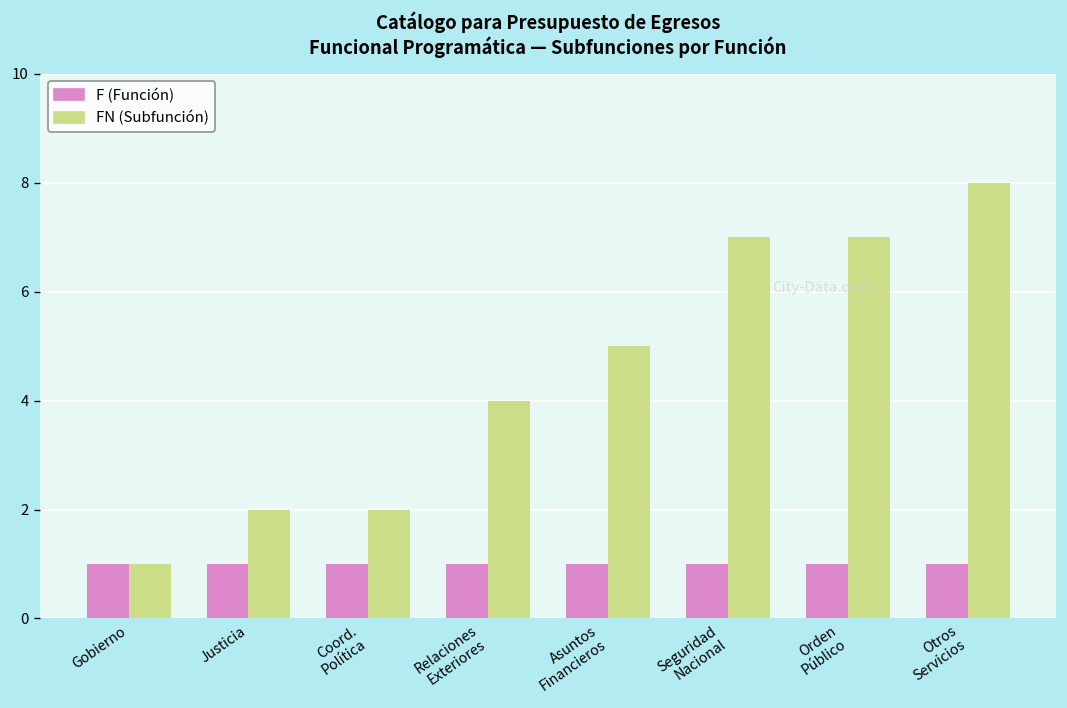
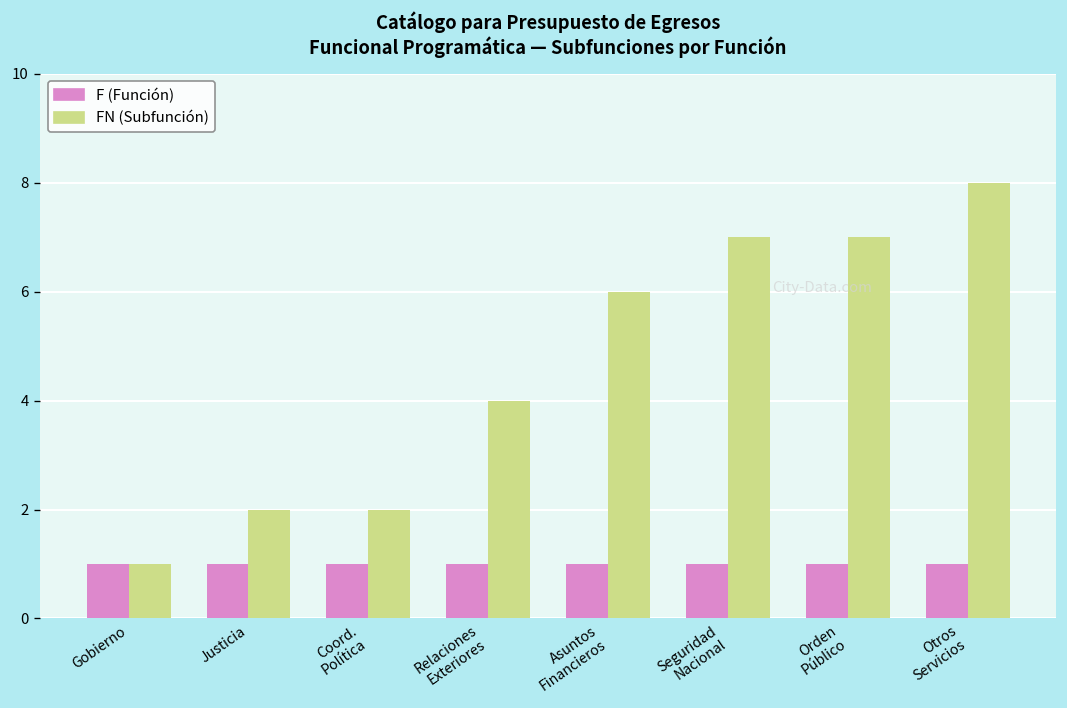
FN (Subfunción), Asuntos Financieros: 5 -> 6
